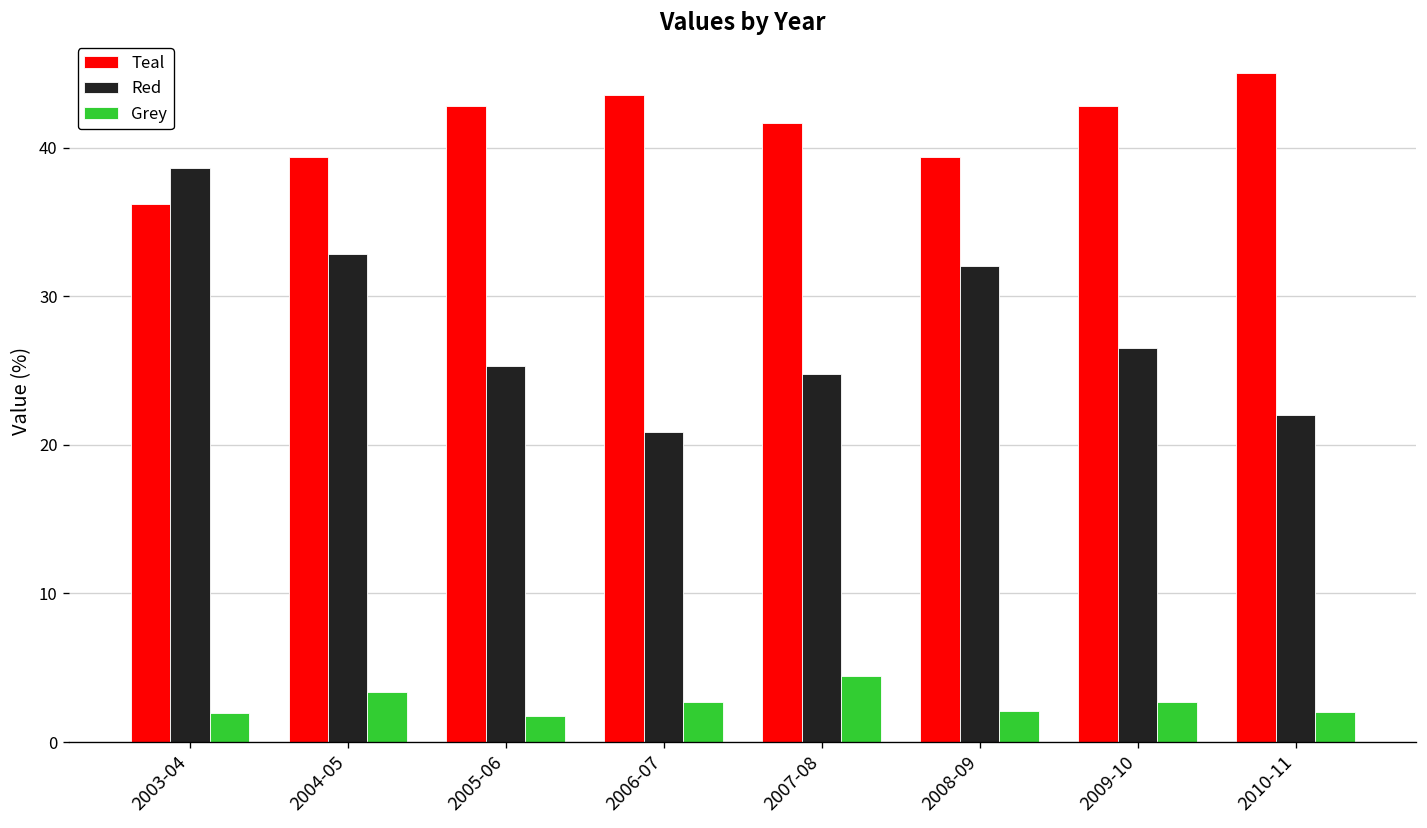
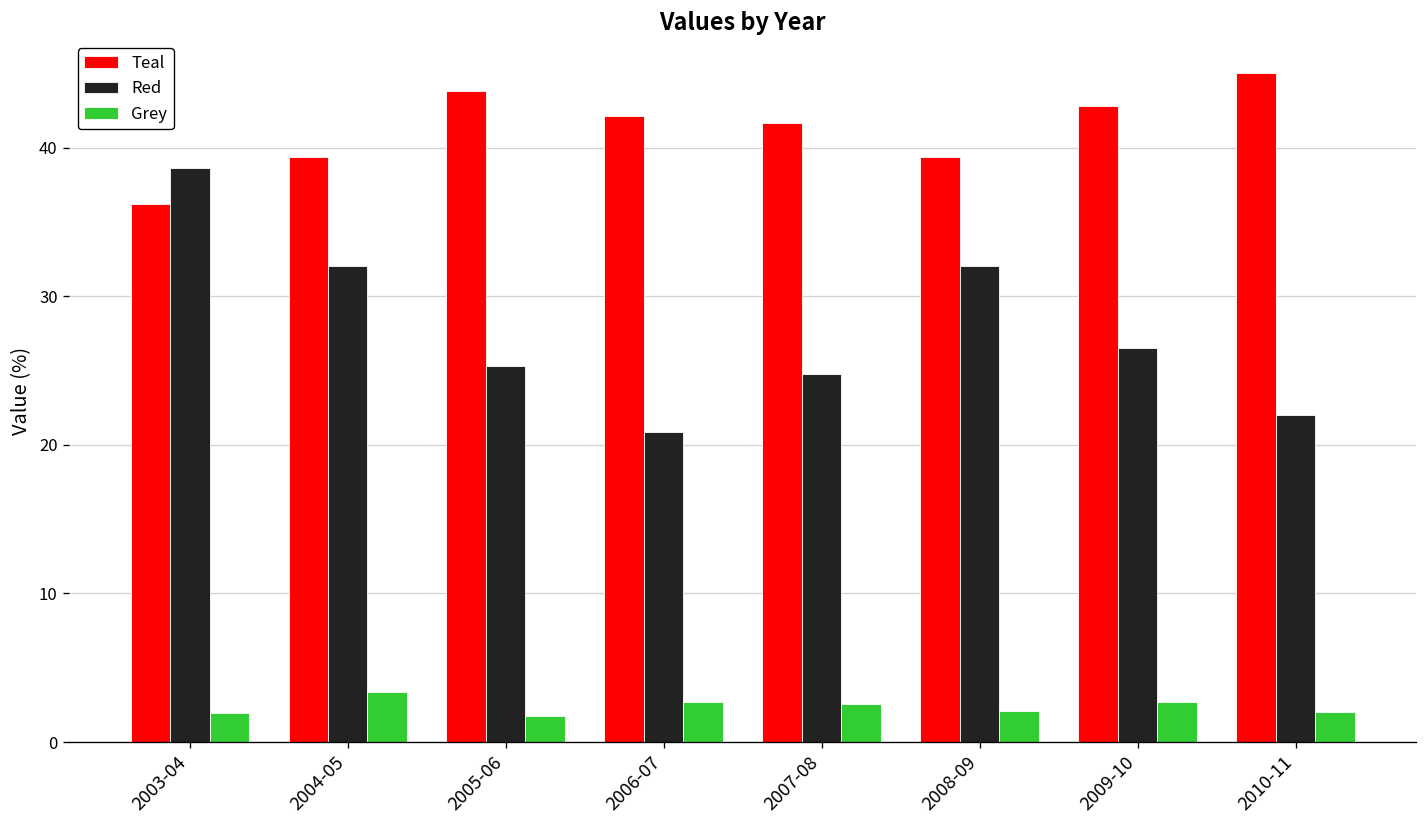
Red, 2004-05: 32.8 -> 32.0
Teal, 2005-06: 42.8 -> 43.9
Teal, 2006-07: 43.5 -> 42.1
Grey, 2007-08: 4.5 -> 2.6
